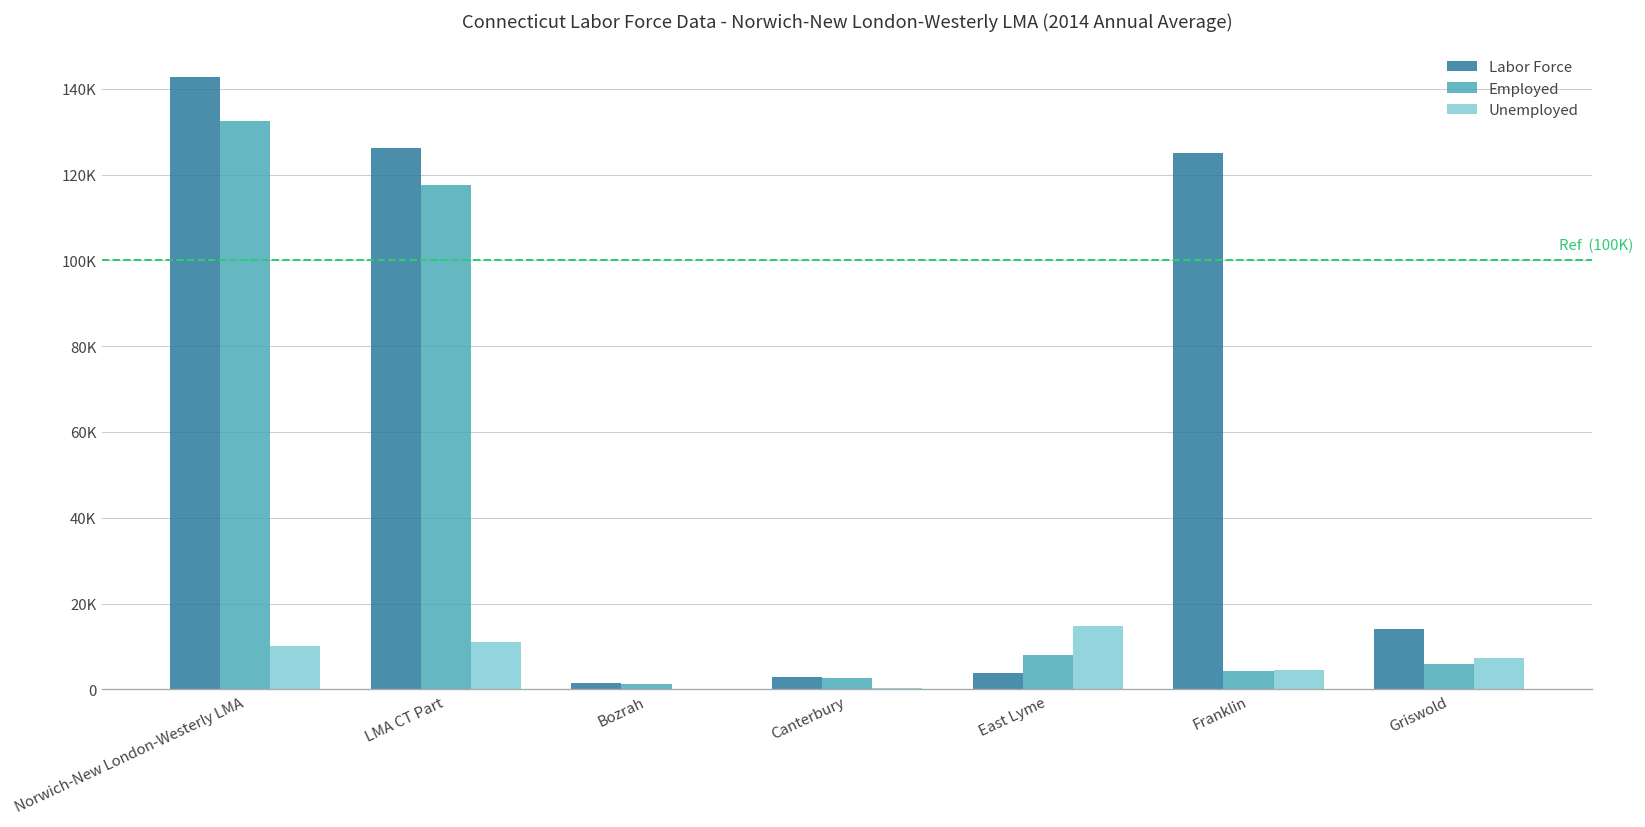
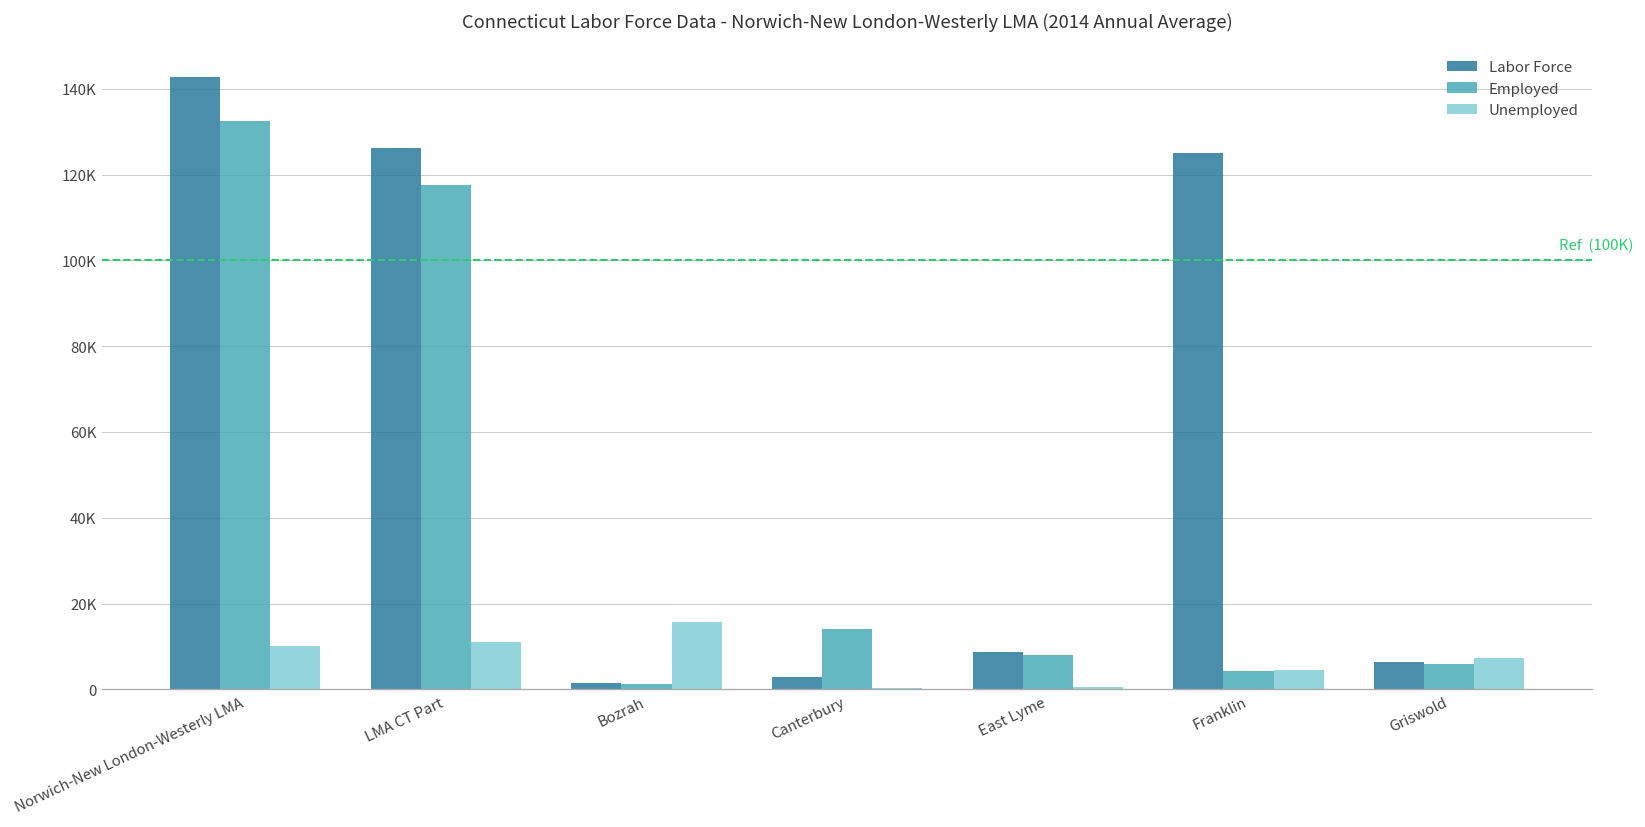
Unemployed, Bozrah: 0 -> 16000
Employed, Canterbury: 3000 -> 14000
Labor Force, East Lyme: 4000 -> 9000
Unemployed, East Lyme: 15000 -> 1000
Labor Force, Griswold: 14000 -> 6000
